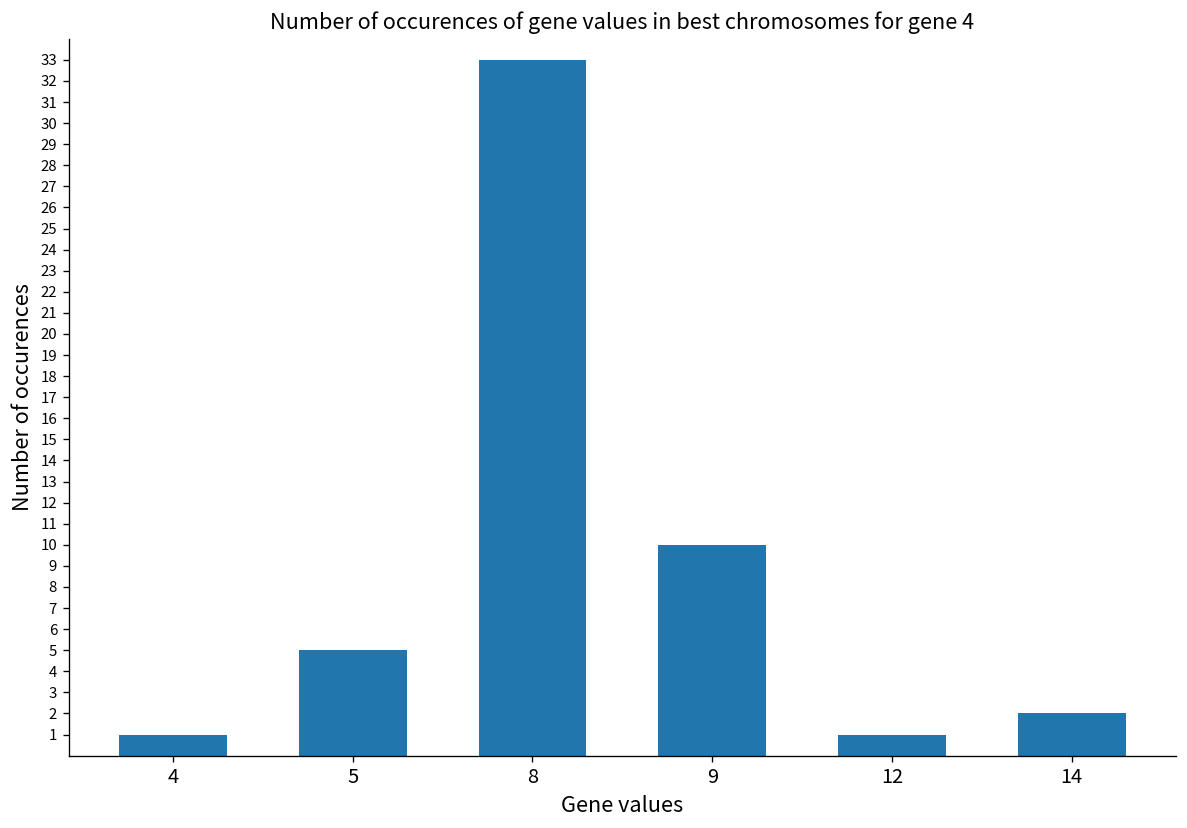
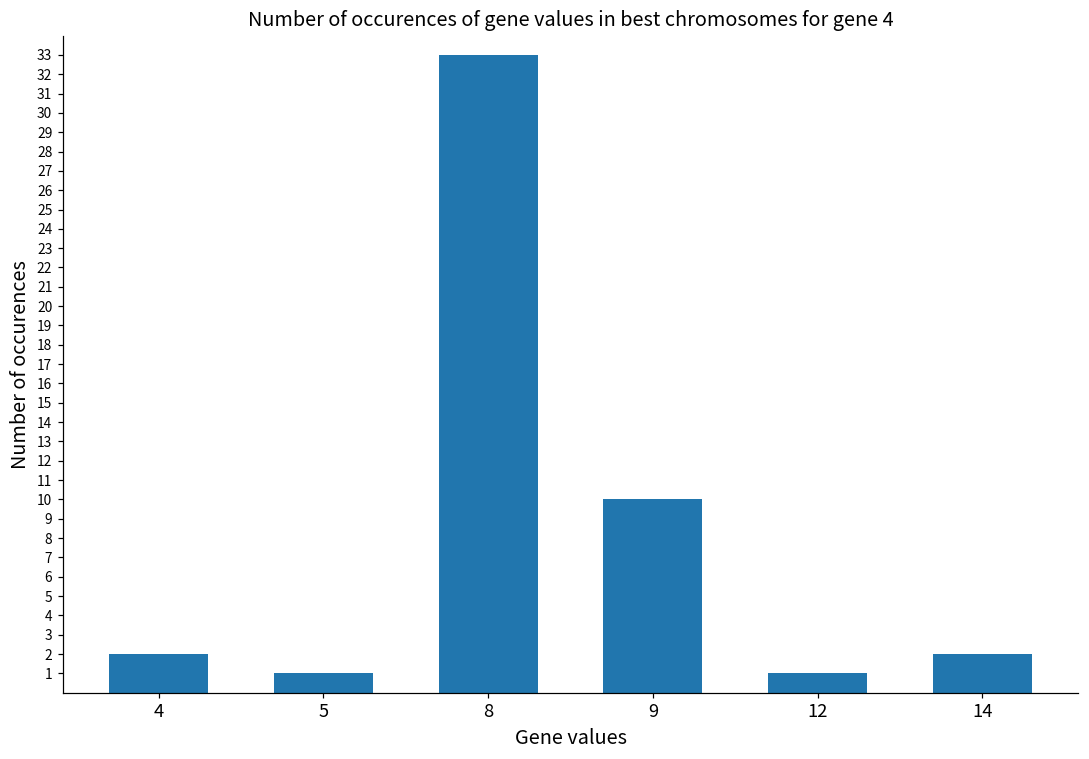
4: 1 -> 2
5: 5 -> 1
